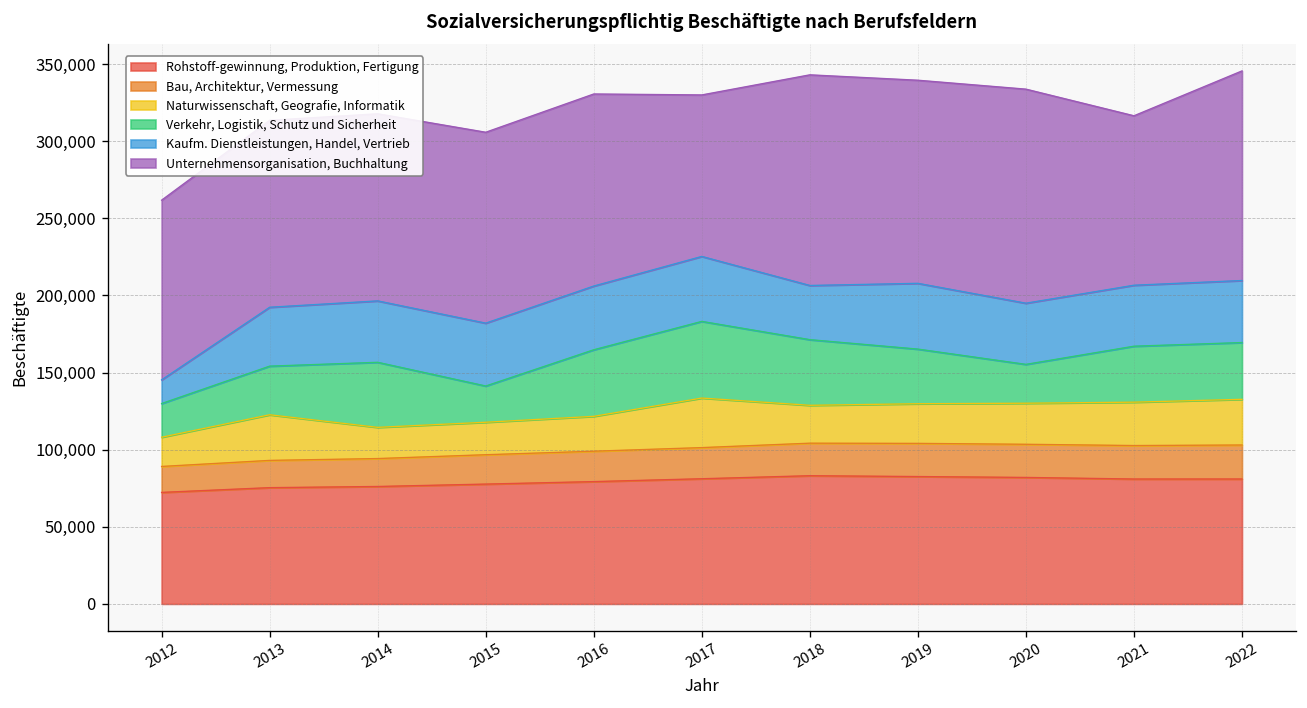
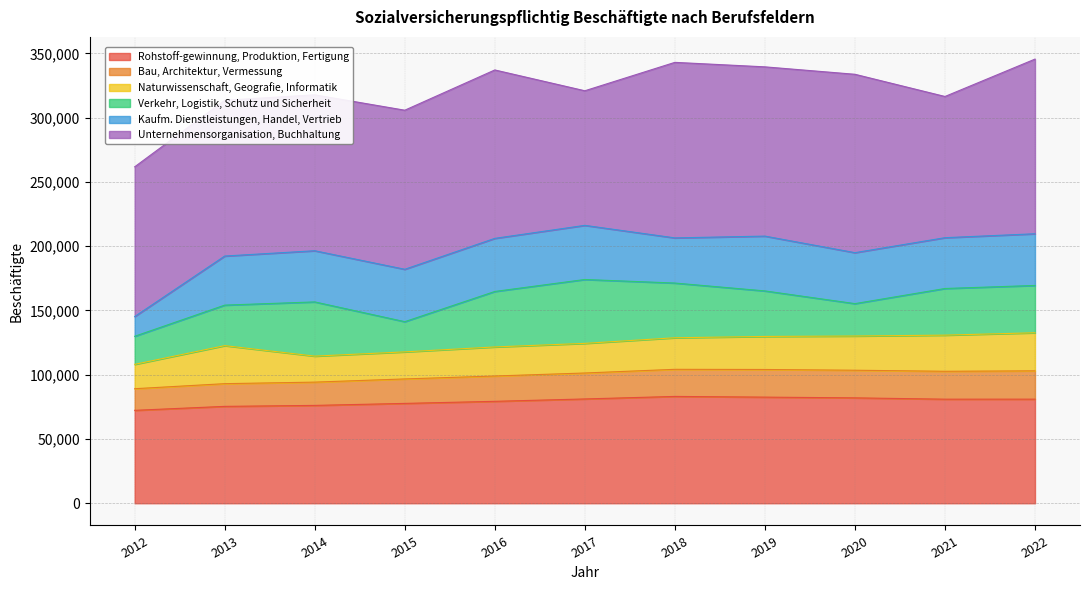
Unternehmensorganisation, Buchhaltung, 2016: 125,000 -> 131,000
Naturwissenschaft, Geografie, Informatik, 2017: 32,000 -> 23,000
